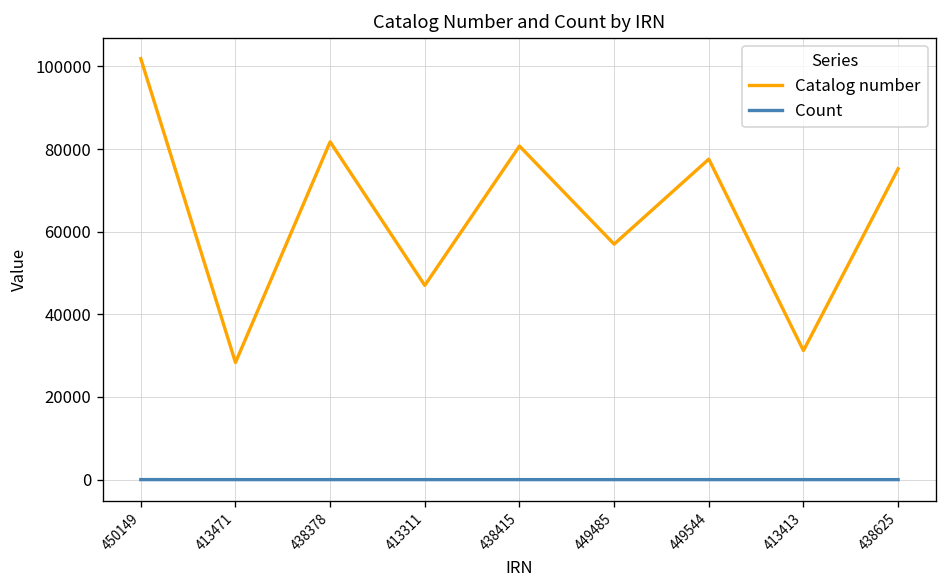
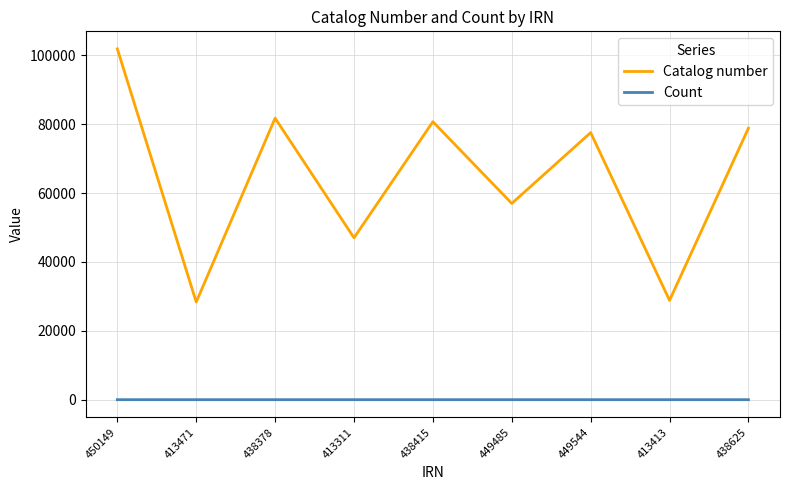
Catalog number, 413413: 31000 -> 29000
Catalog number, 438625: 75000 -> 79000
